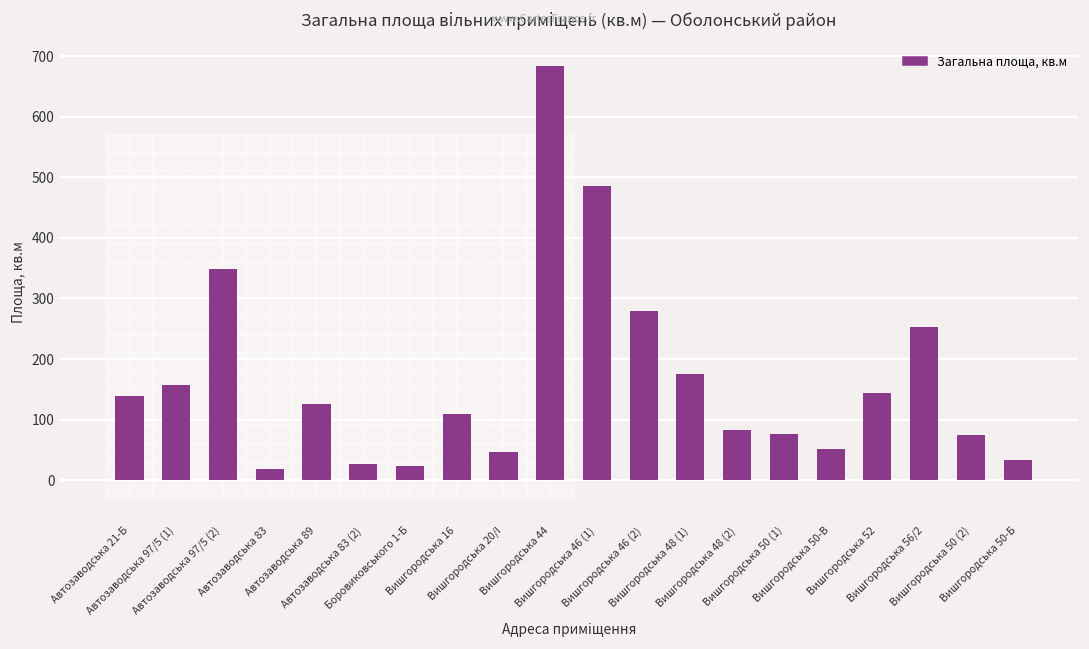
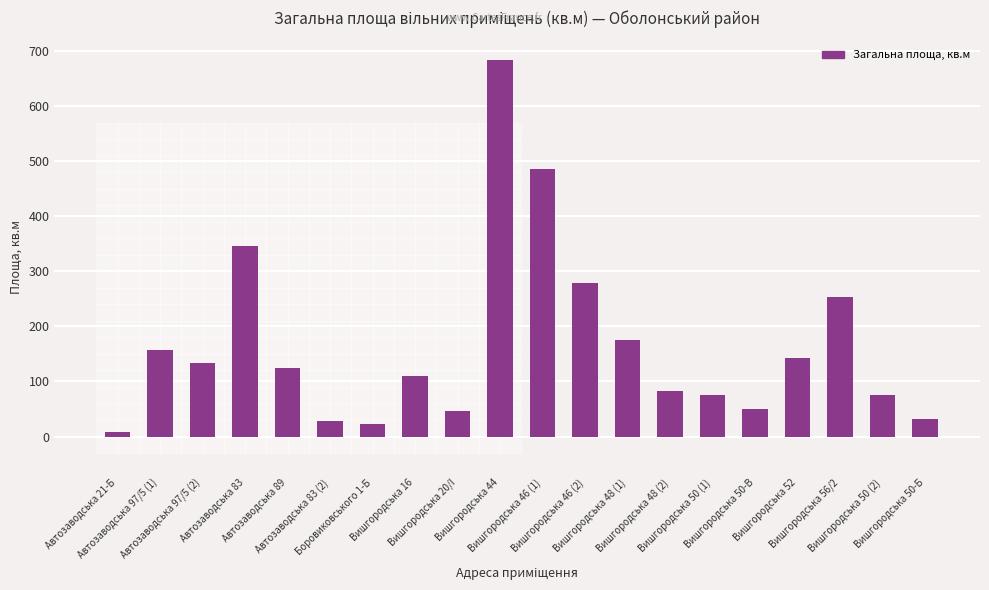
Загальна площа, кв.м, Автозаводська 21-Б: 140 -> 10
Загальна площа, кв.м, Автозаводська 97/5 (2): 350 -> 130
Загальна площа, кв.м, Автозаводська 83: 20 -> 350
